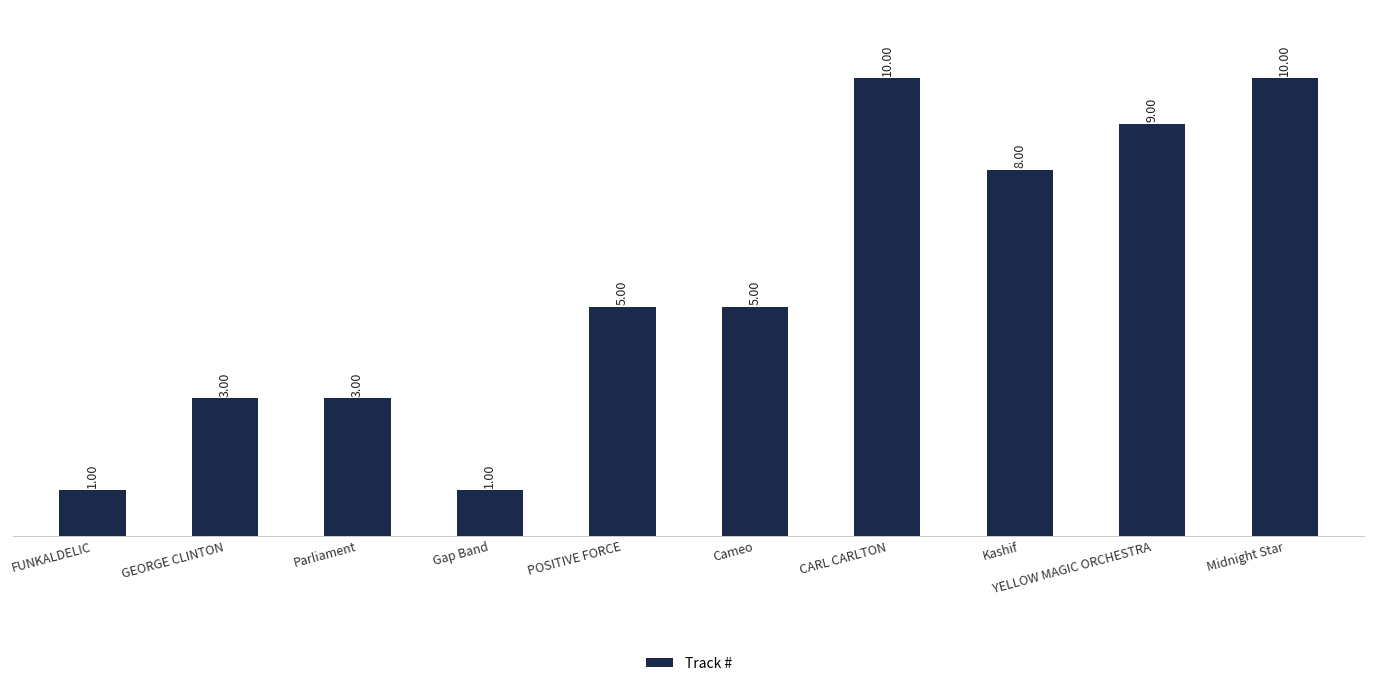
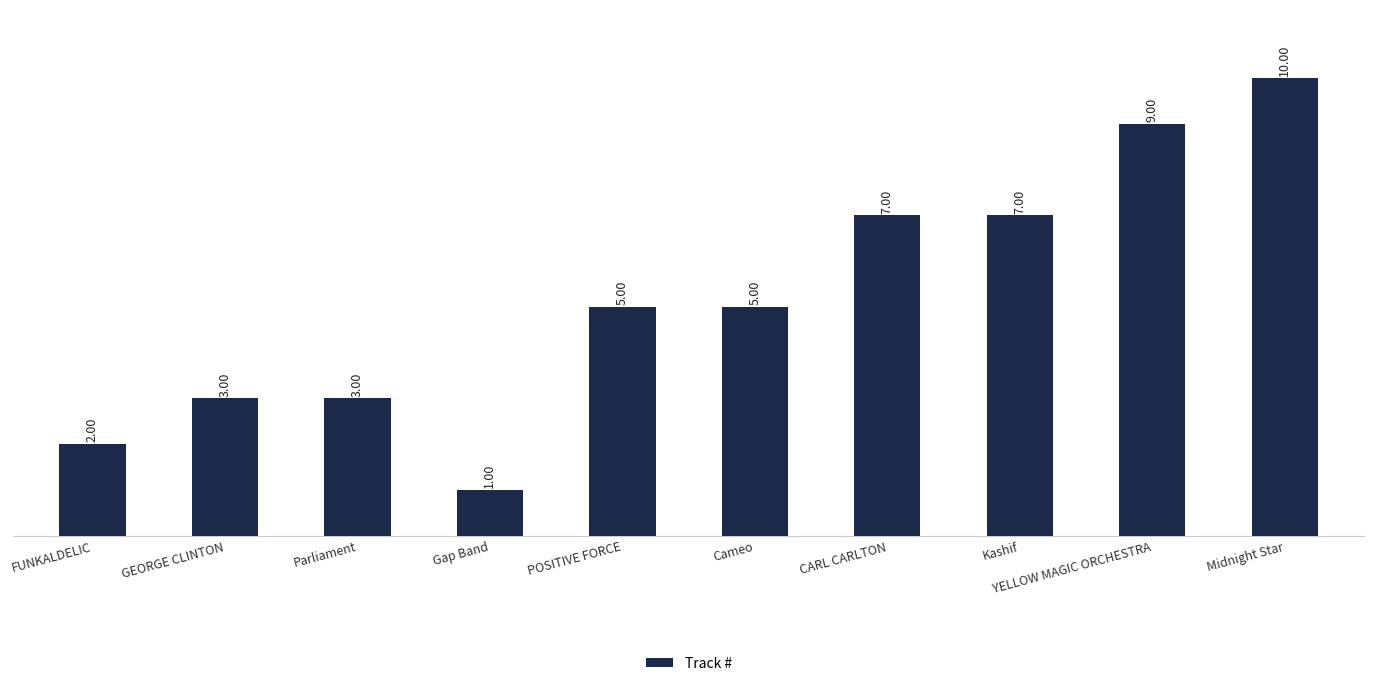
FUNKALDELIC: 1.00 -> 2.00
CARL CARLTON: 10.00 -> 7.00
Kashif: 8.00 -> 7.00
